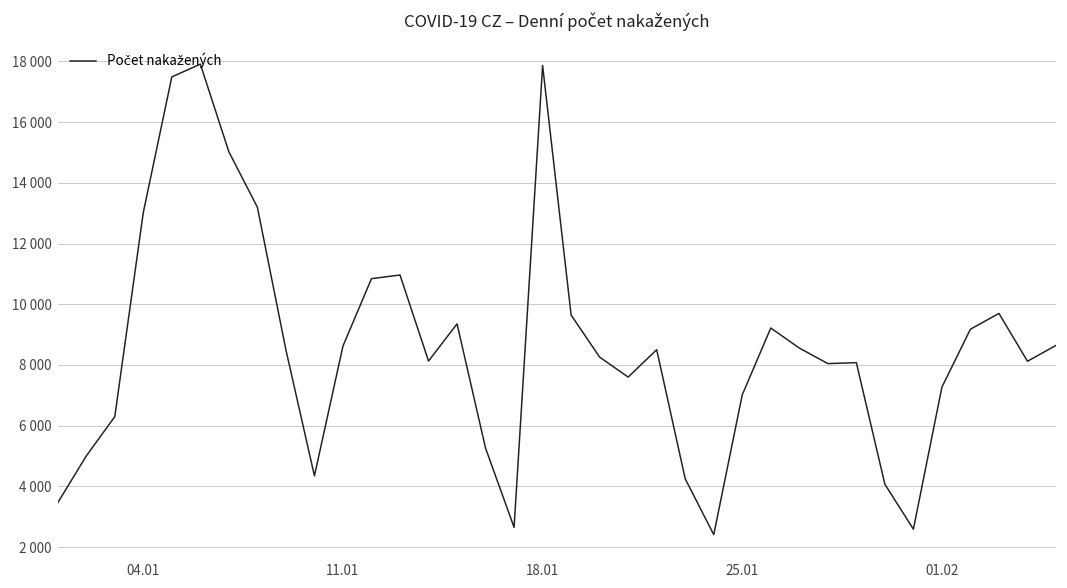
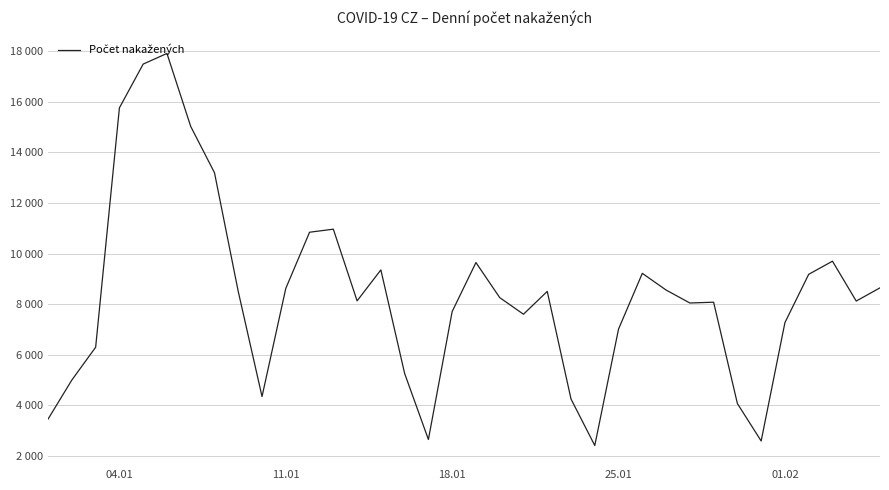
04.01: 13000 -> 15800
18.01: 17900 -> 7700
